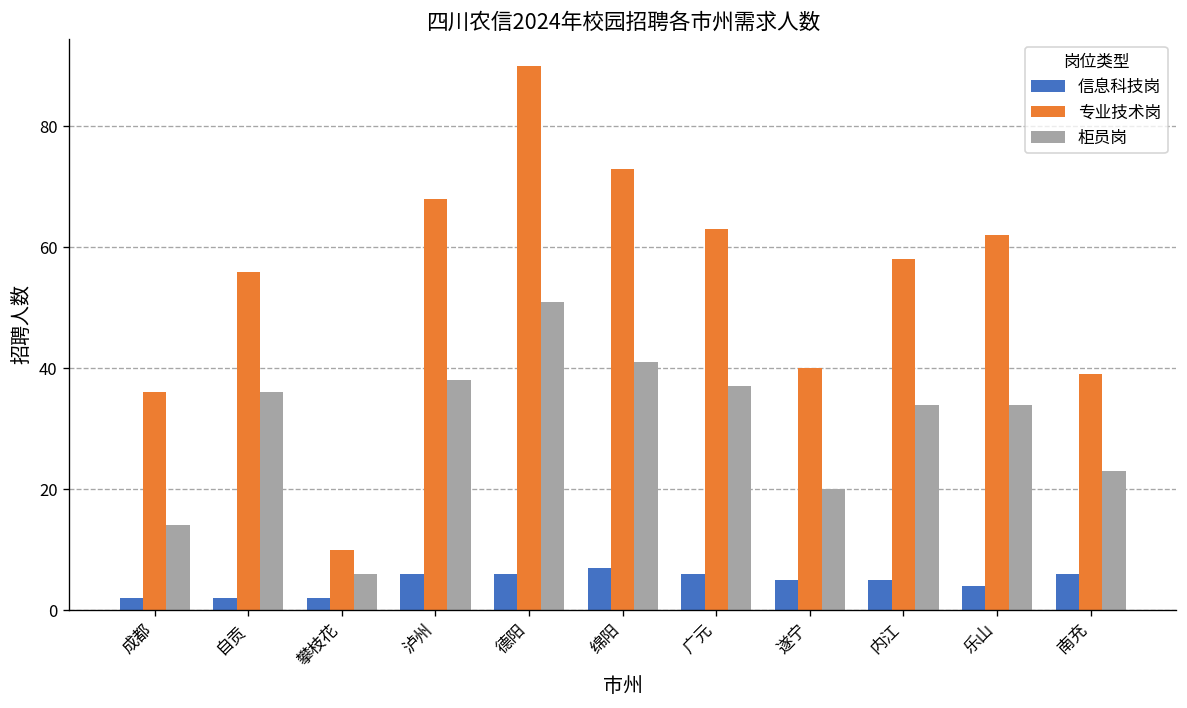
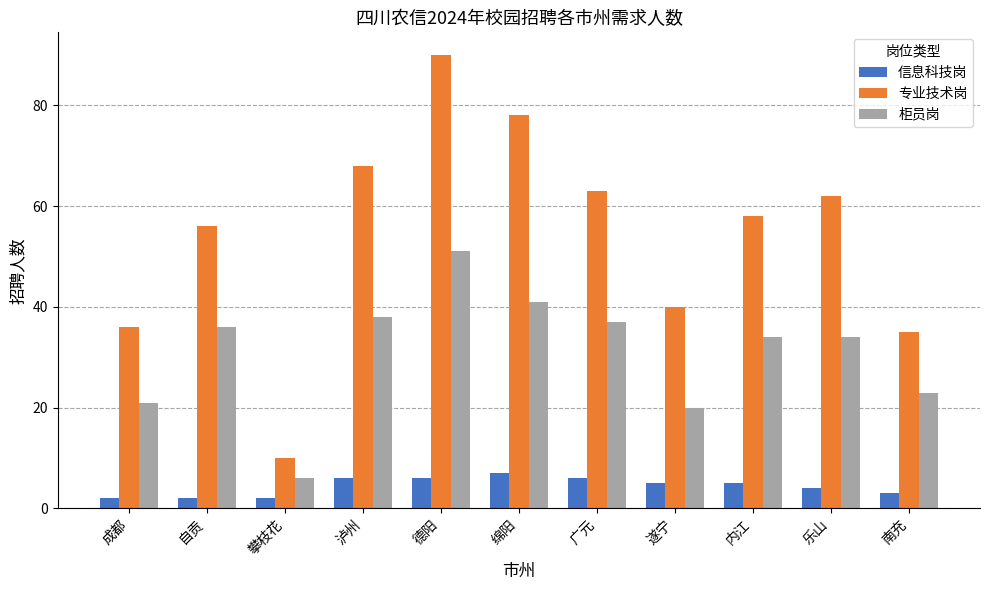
柜员岗, 成都: 14 -> 21
专业技术岗, 绵阳: 73 -> 78
信息科技岗, 南充: 6 -> 3
专业技术岗, 南充: 39 -> 35
